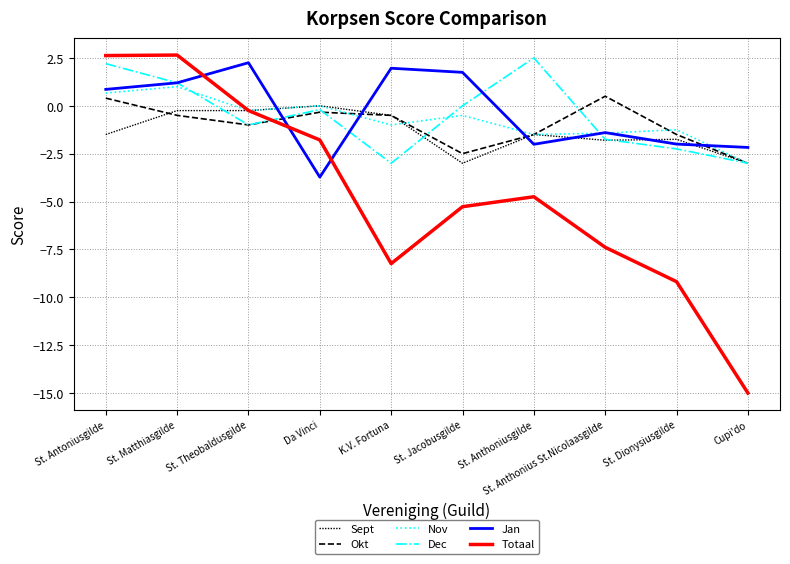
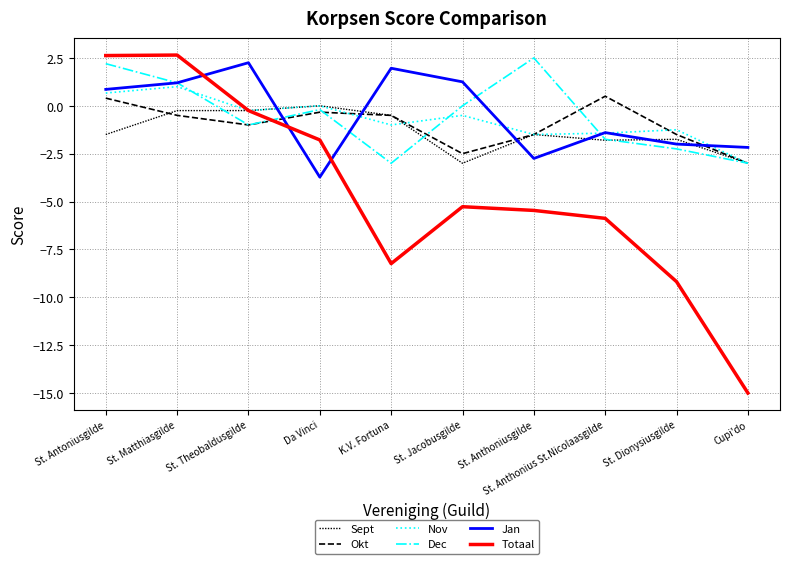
Jan, St. Jacobusgilde: 1.7 -> 1.3
Jan, St. Anthoniusgilde: -2.0 -> -2.7
Totaal, St. Anthoniusgilde: -4.7 -> -5.5
Totaal, St. Anthonius St.Nicolaasgilde: -7.4 -> -5.9
